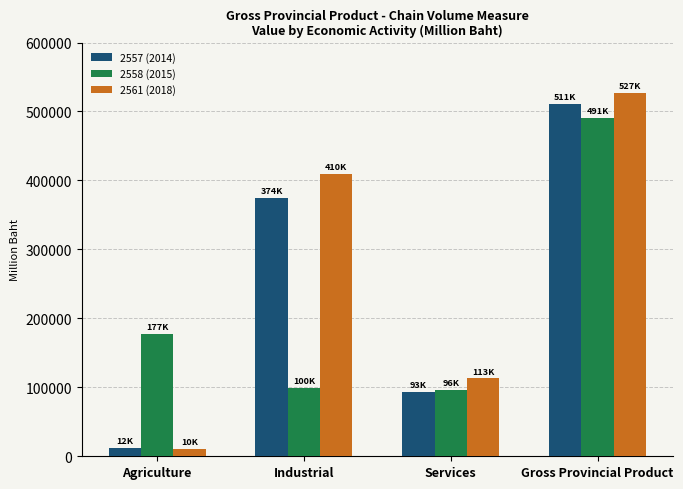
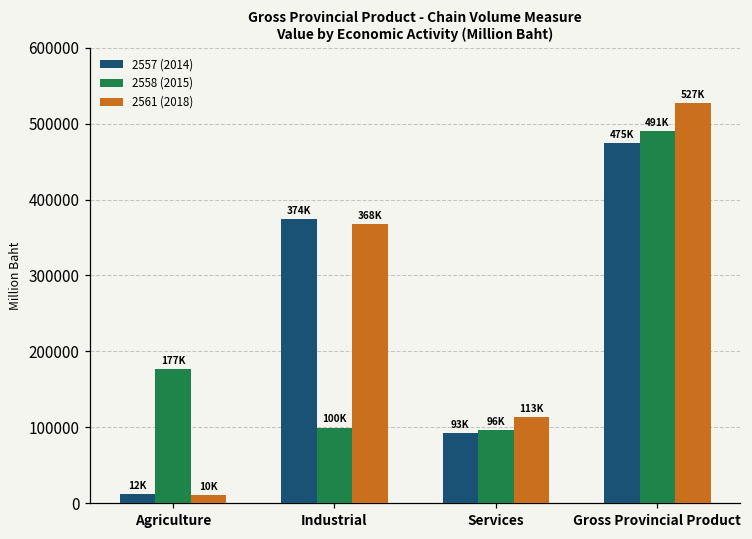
2561 (2018), Industrial: 410K -> 368K
2557 (2014), Gross Provincial Product: 511K -> 475K
